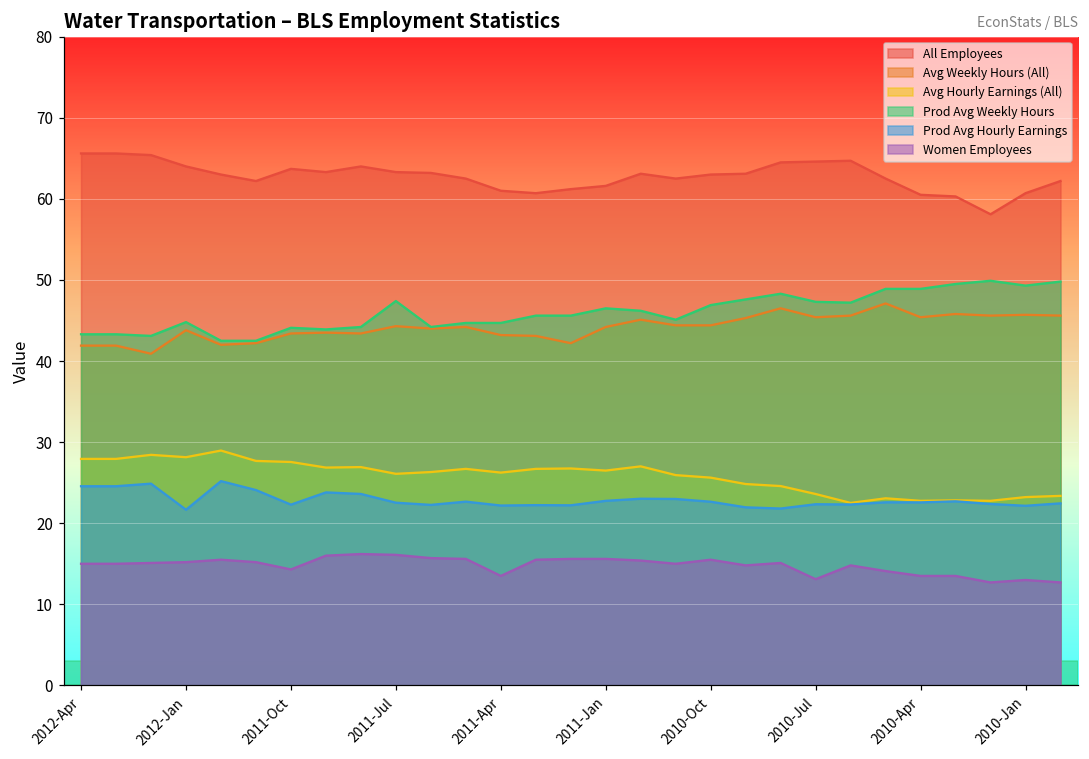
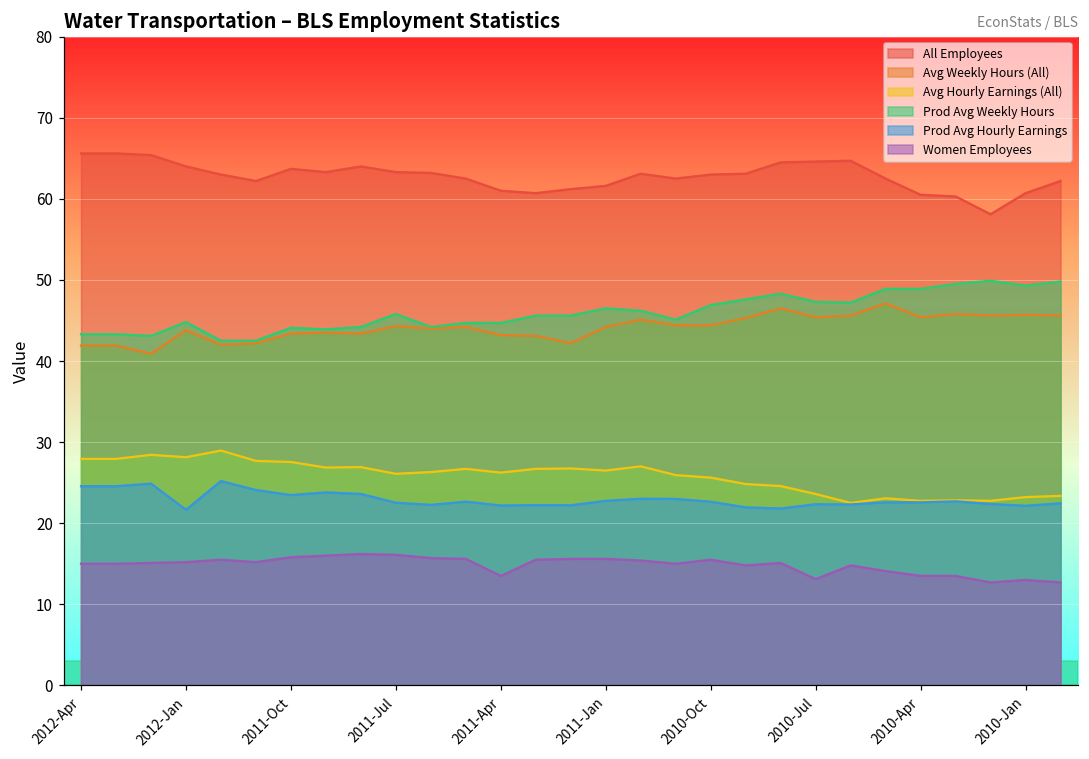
Prod Avg Hourly Earnings, 2011-Oct: 22 -> 23
Women Employees, 2011-Oct: 14 -> 16
Prod Avg Weekly Hours, 2011-Jul: 47 -> 46
